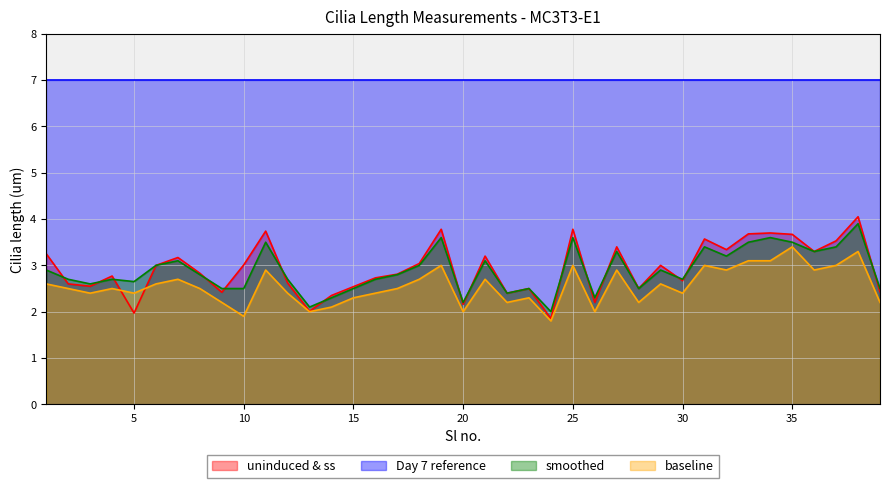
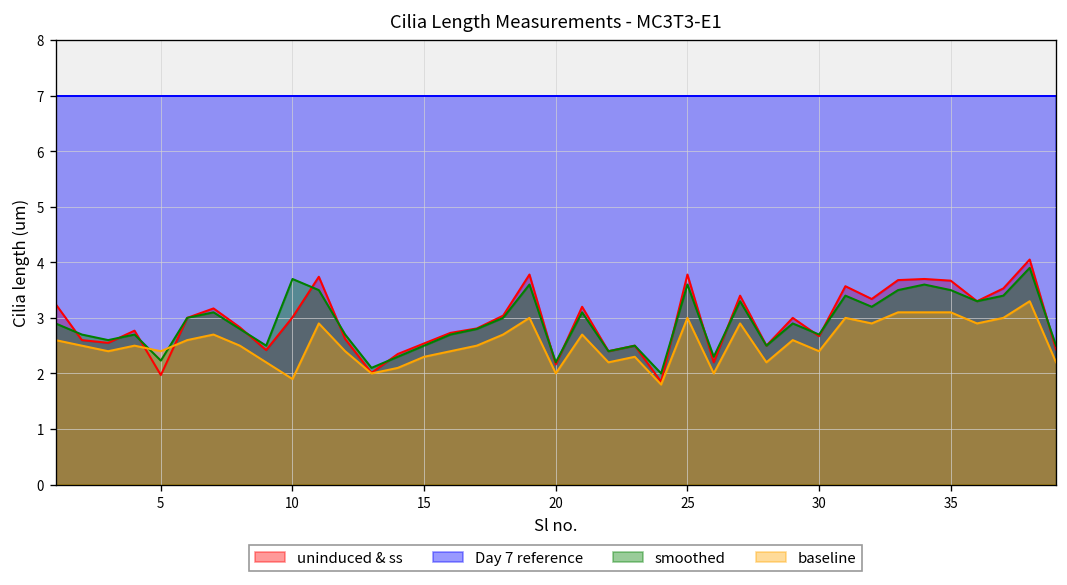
smoothed, 5: 2.7 -> 2.2
smoothed, 10: 2.5 -> 3.7
baseline, 35: 3.4 -> 3.1
